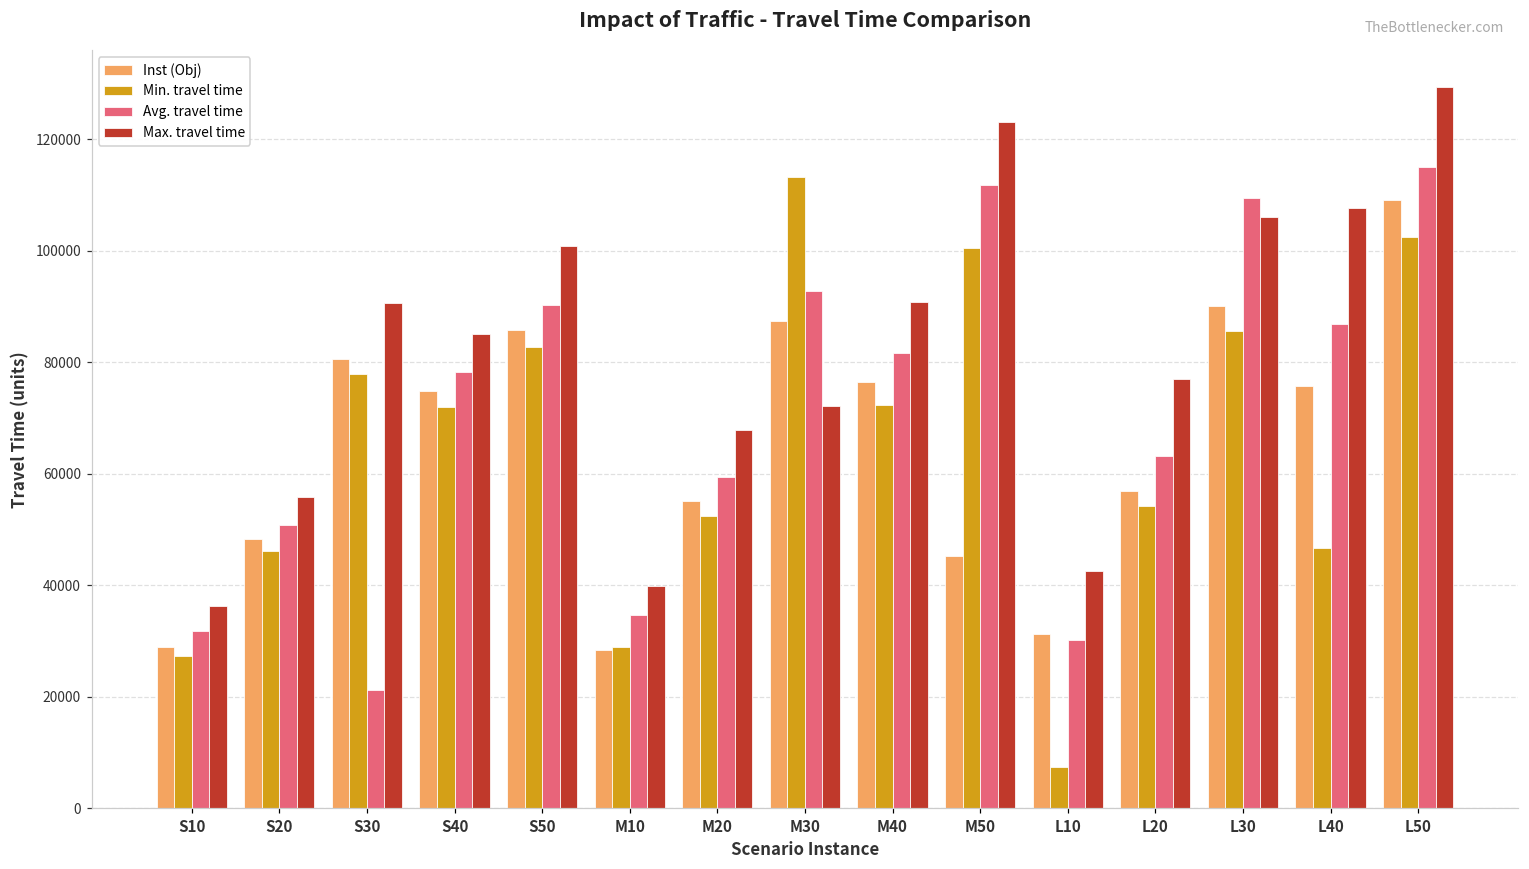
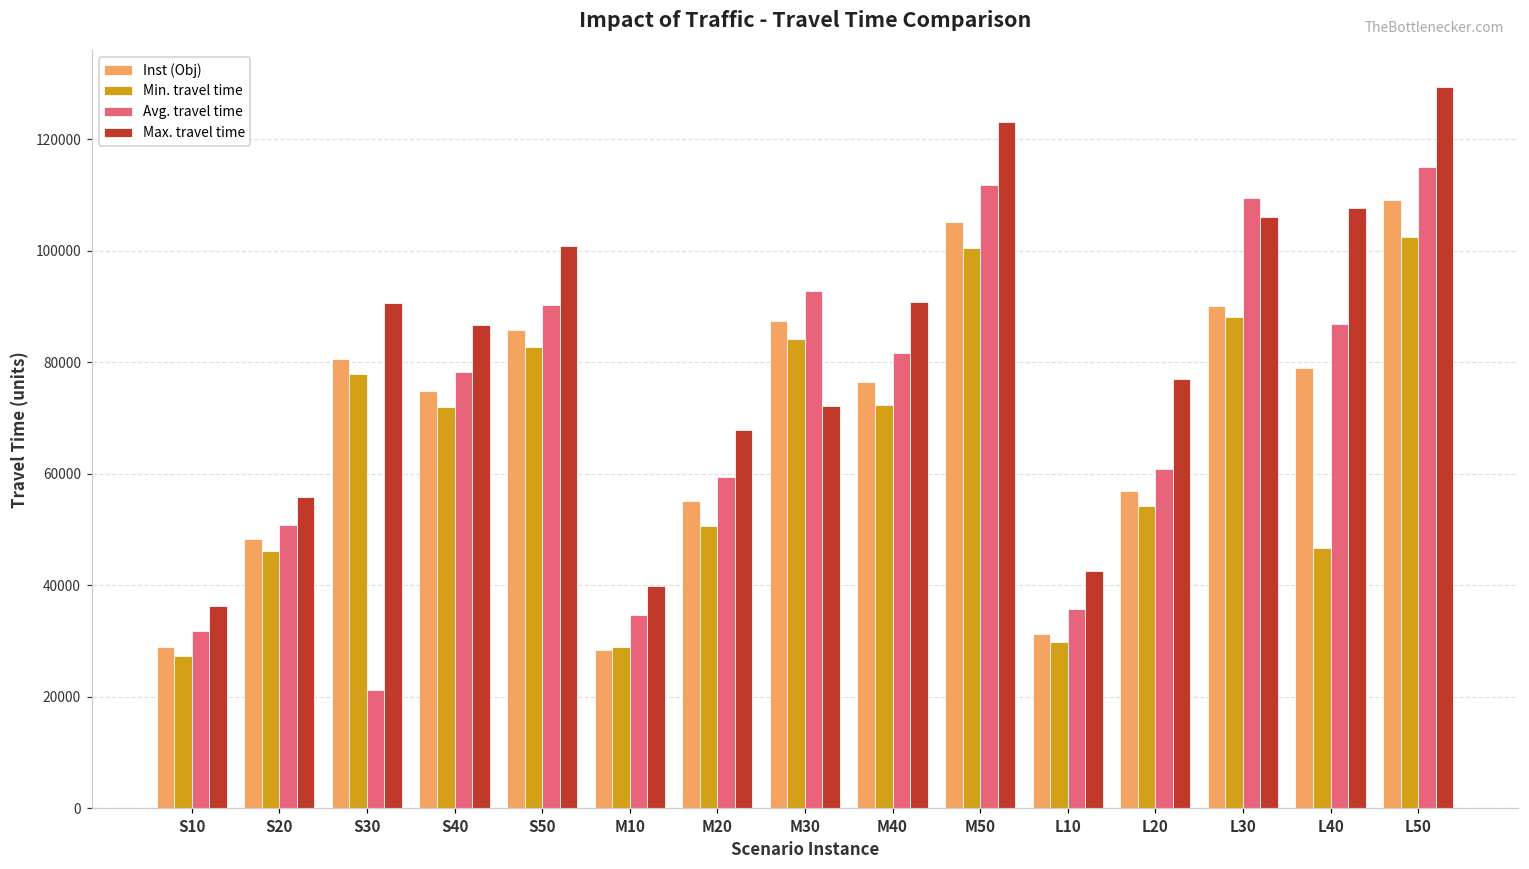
Max. travel time, S40: 85000 -> 87000
Min. travel time, M20: 52000 -> 51000
Min. travel time, M30: 113000 -> 84000
Inst (Obj), M50: 45000 -> 105000
Min. travel time, L10: 7000 -> 30000
Avg. travel time, L10: 30000 -> 36000
Avg. travel time, L20: 63000 -> 61000
Min. travel time, L30: 86000 -> 88000
Inst (Obj), L40: 76000 -> 79000
